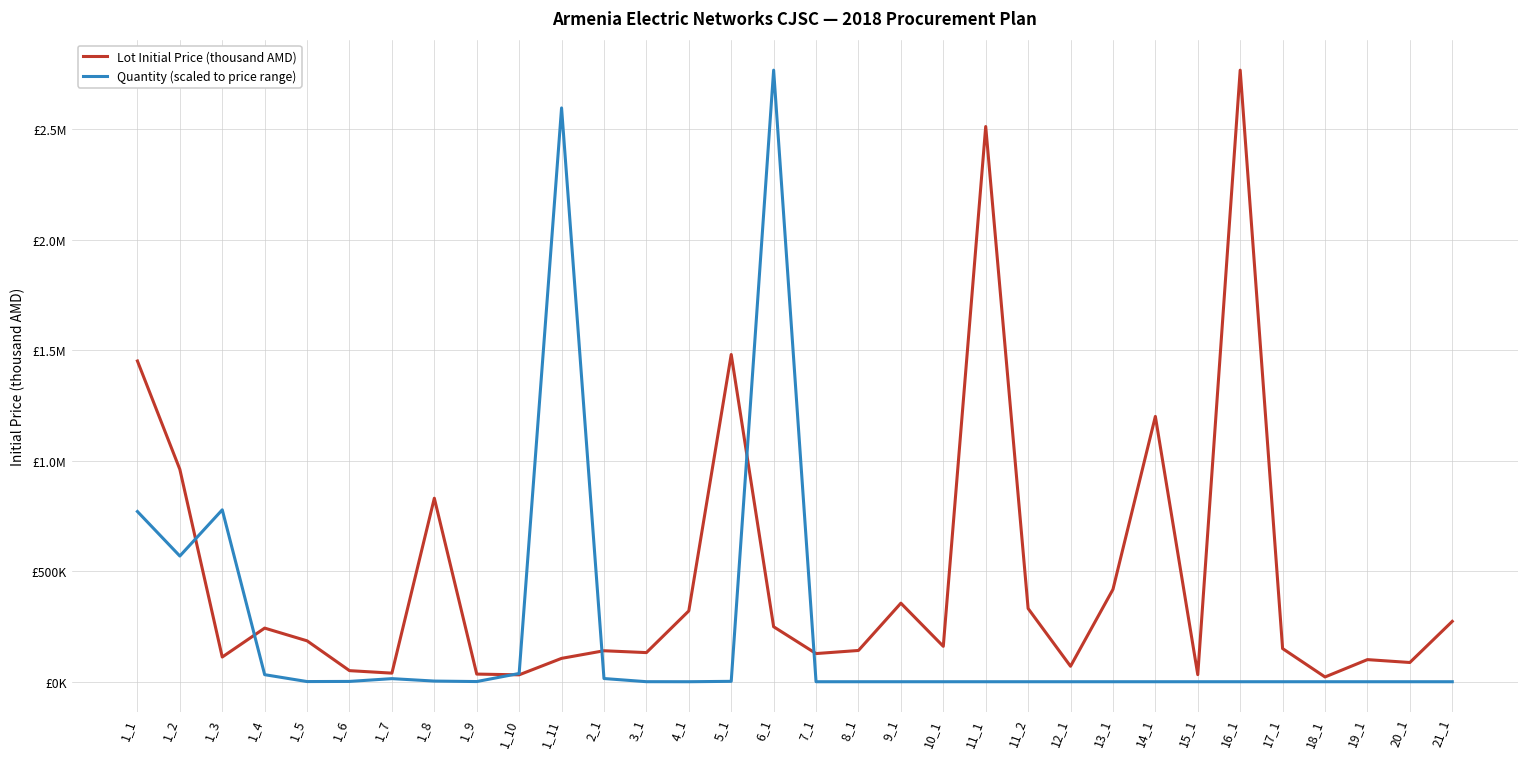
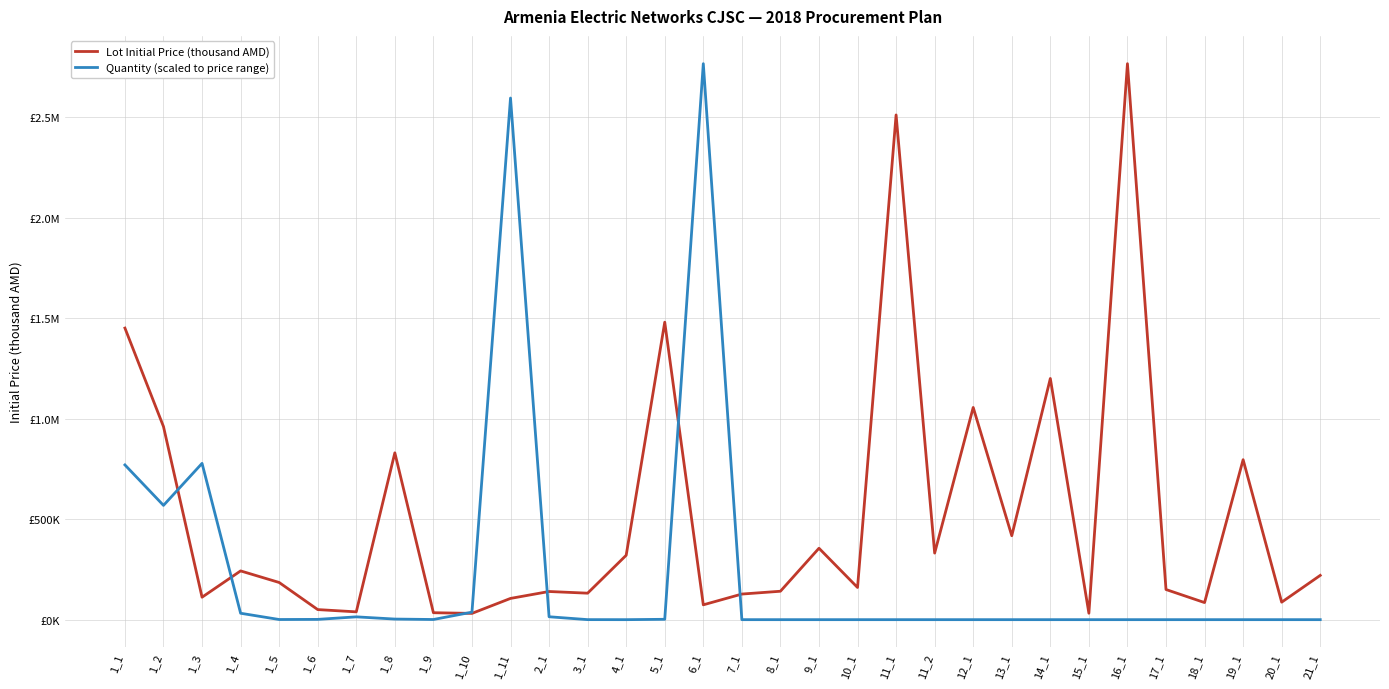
Lot Initial Price (thousand AMD), 6_1: £250000 -> £70000
Lot Initial Price (thousand AMD), 12_1: £70000 -> £1060000
Lot Initial Price (thousand AMD), 18_1: £20000 -> £90000
Lot Initial Price (thousand AMD), 19_1: £100000 -> £800000
Lot Initial Price (thousand AMD), 21_1: £270000 -> £220000
